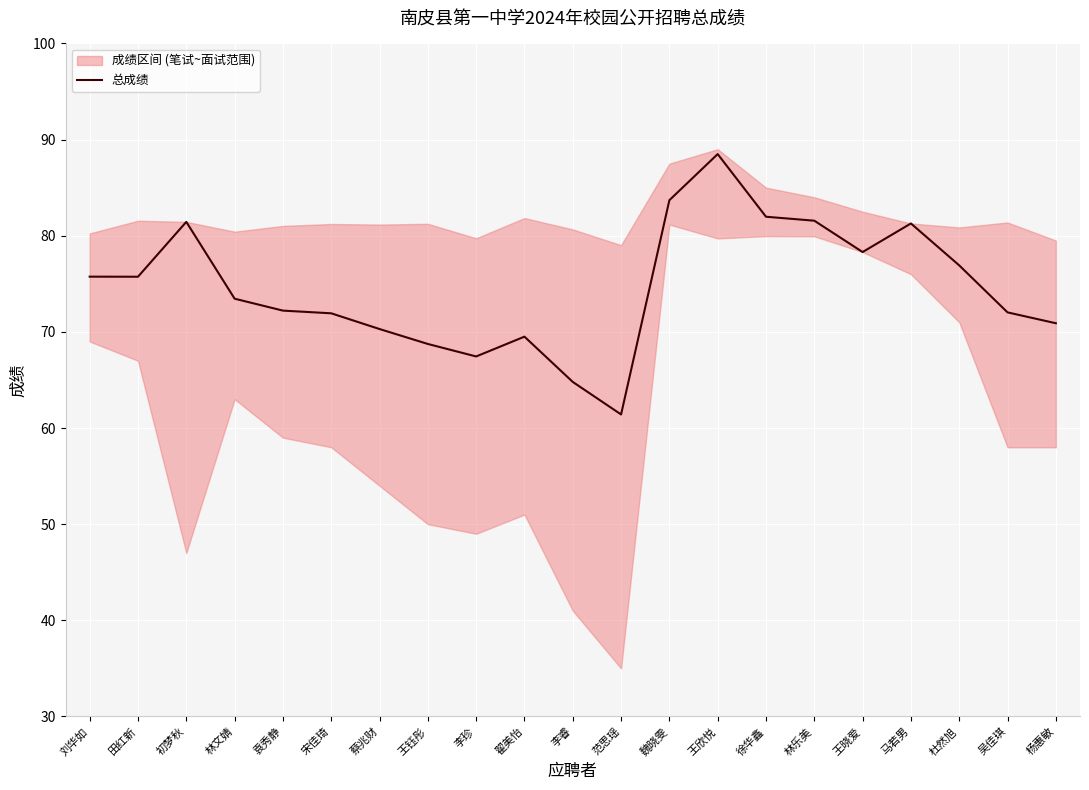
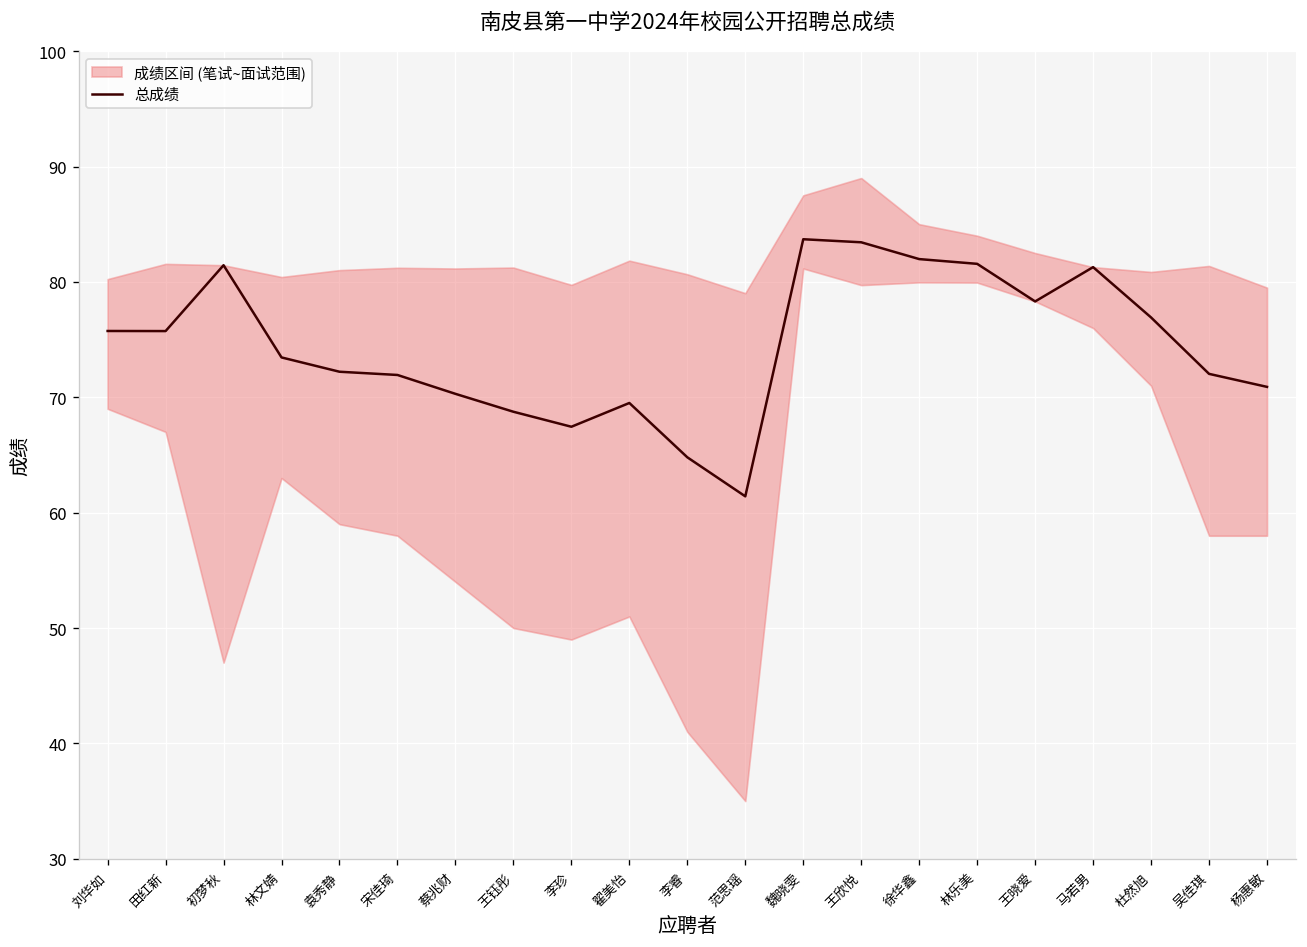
总成绩, 王欣悦: 88 -> 83
